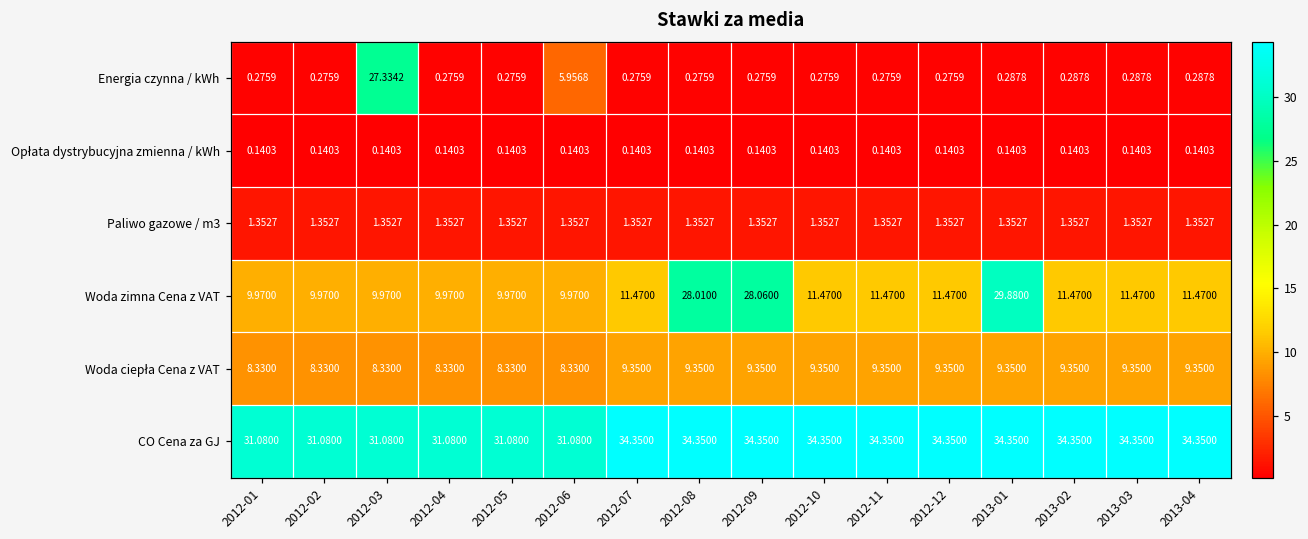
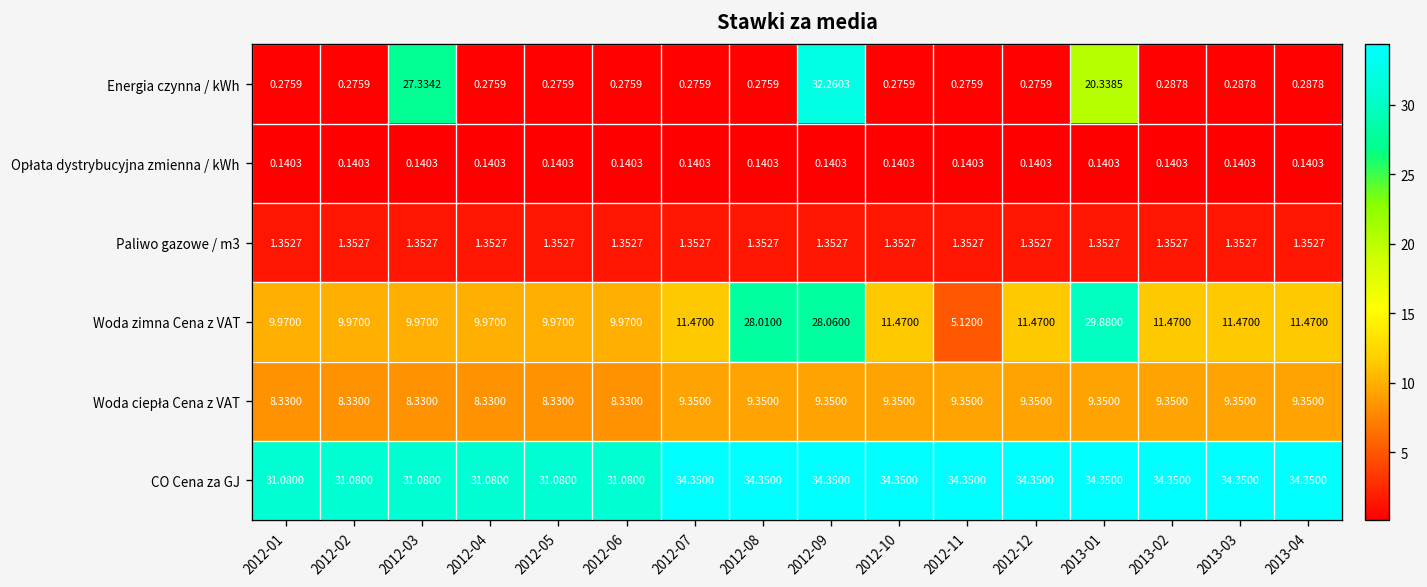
Energia czynna / kWh, 2012-06: 5.9568 -> 0.2759
Energia czynna / kWh, 2012-09: 0.2759 -> 32.2603
Energia czynna / kWh, 2013-01: 0.2878 -> 20.3385
Woda zimna Cena z VAT, 2012-11: 11.4700 -> 5.1200
